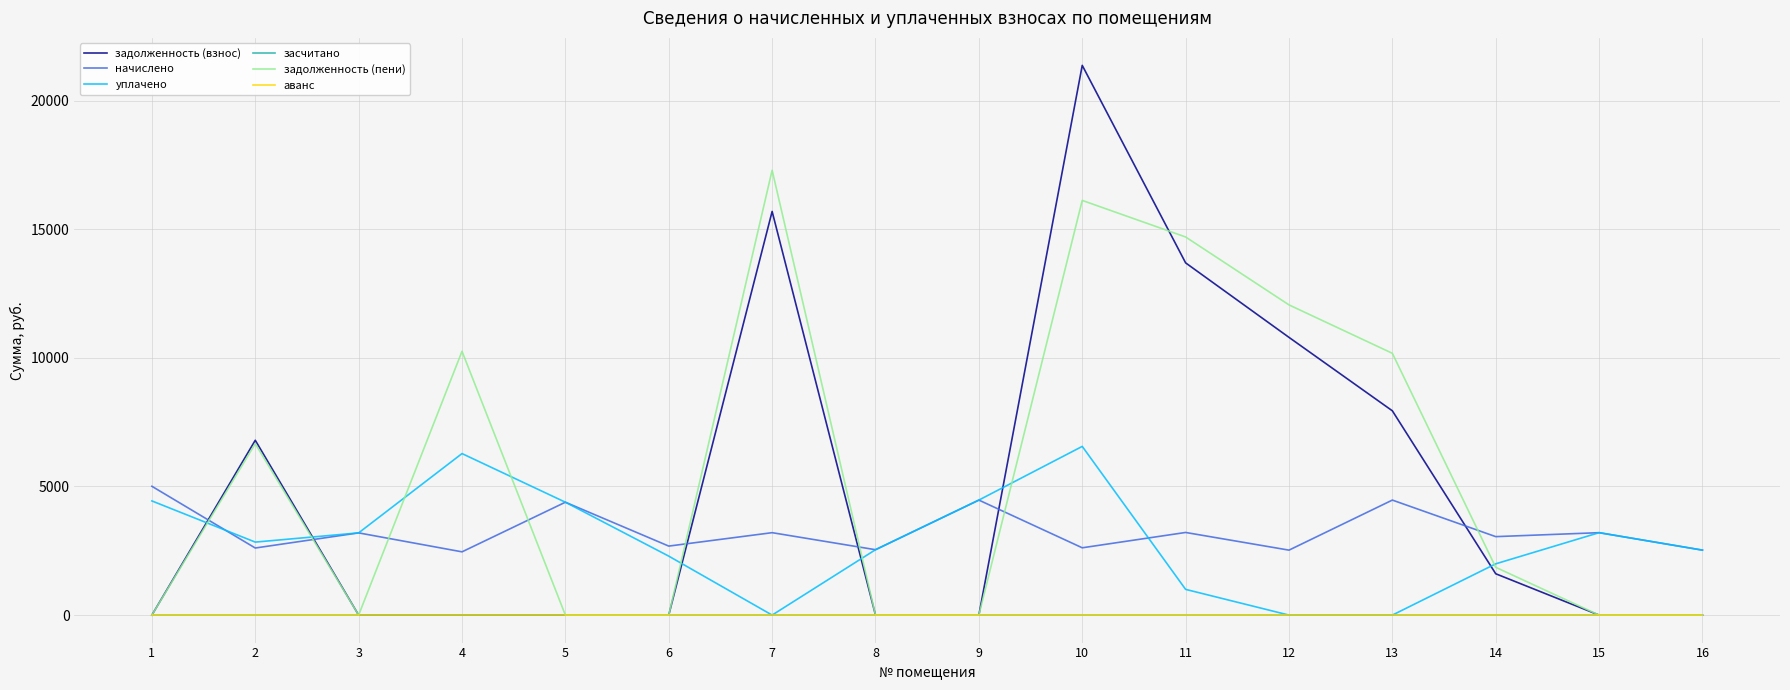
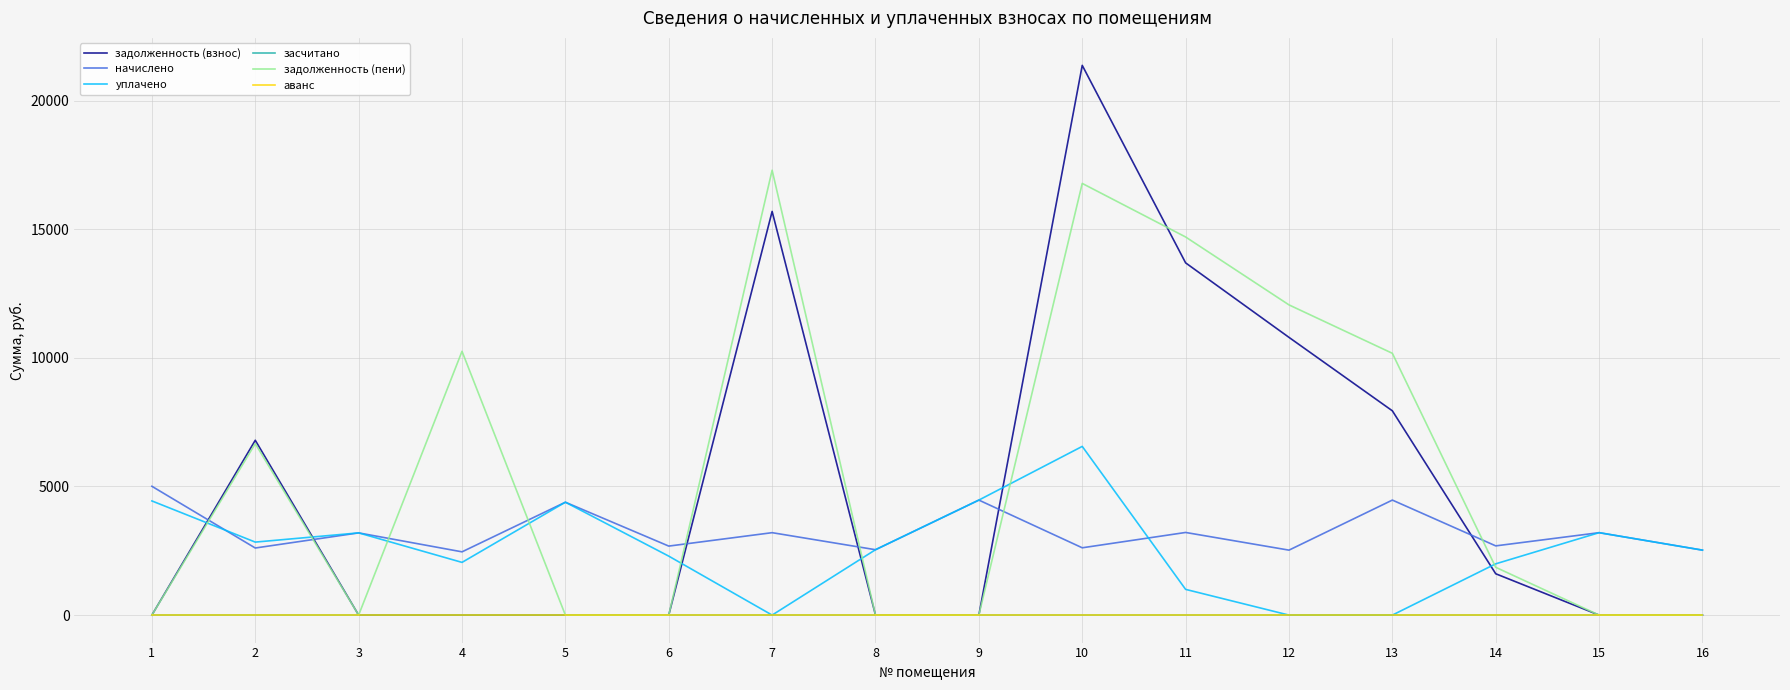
уплачено, 4: 6300 -> 2000
задолженность (пени), 10: 16100 -> 16800
начислено, 14: 3100 -> 2700
